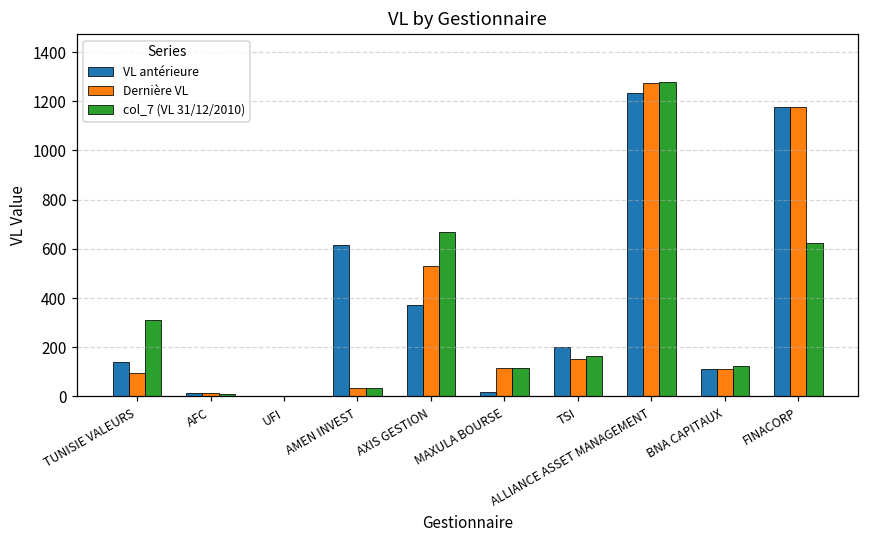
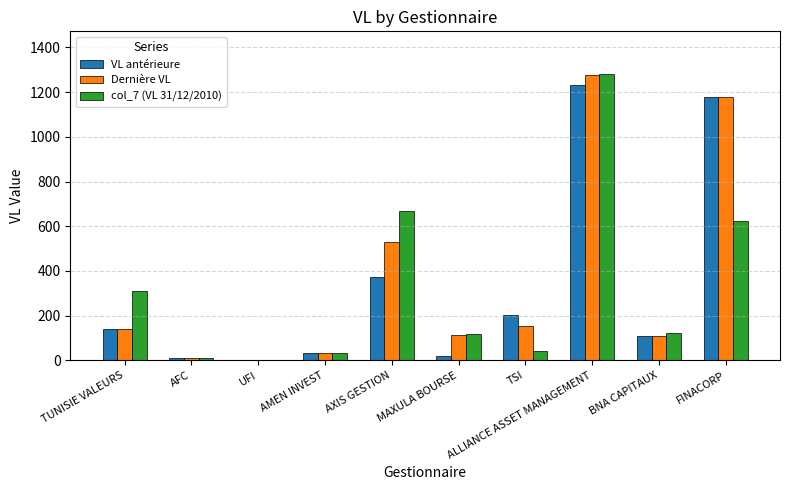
Dernière VL, TUNISIE VALEURS: 100 -> 140
VL antérieure, AMEN INVEST: 620 -> 30
col_7 (VL 31/12/2010), TSI: 170 -> 40
